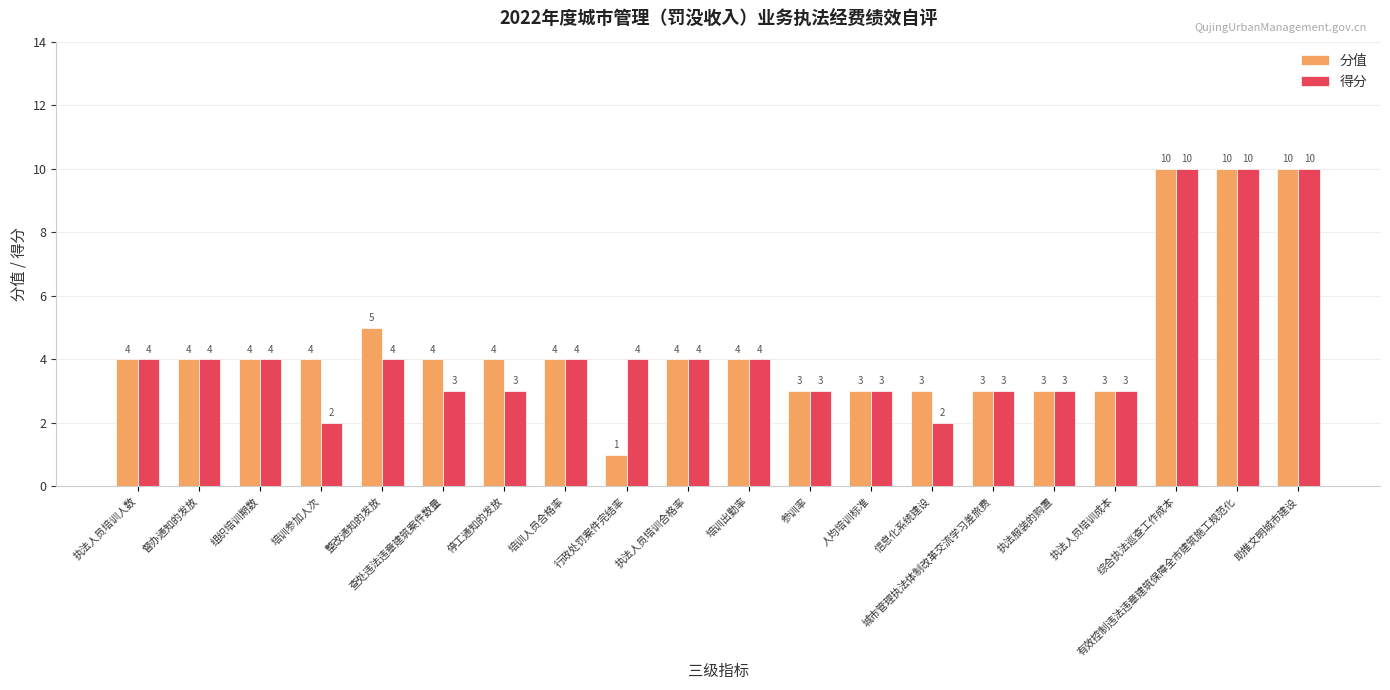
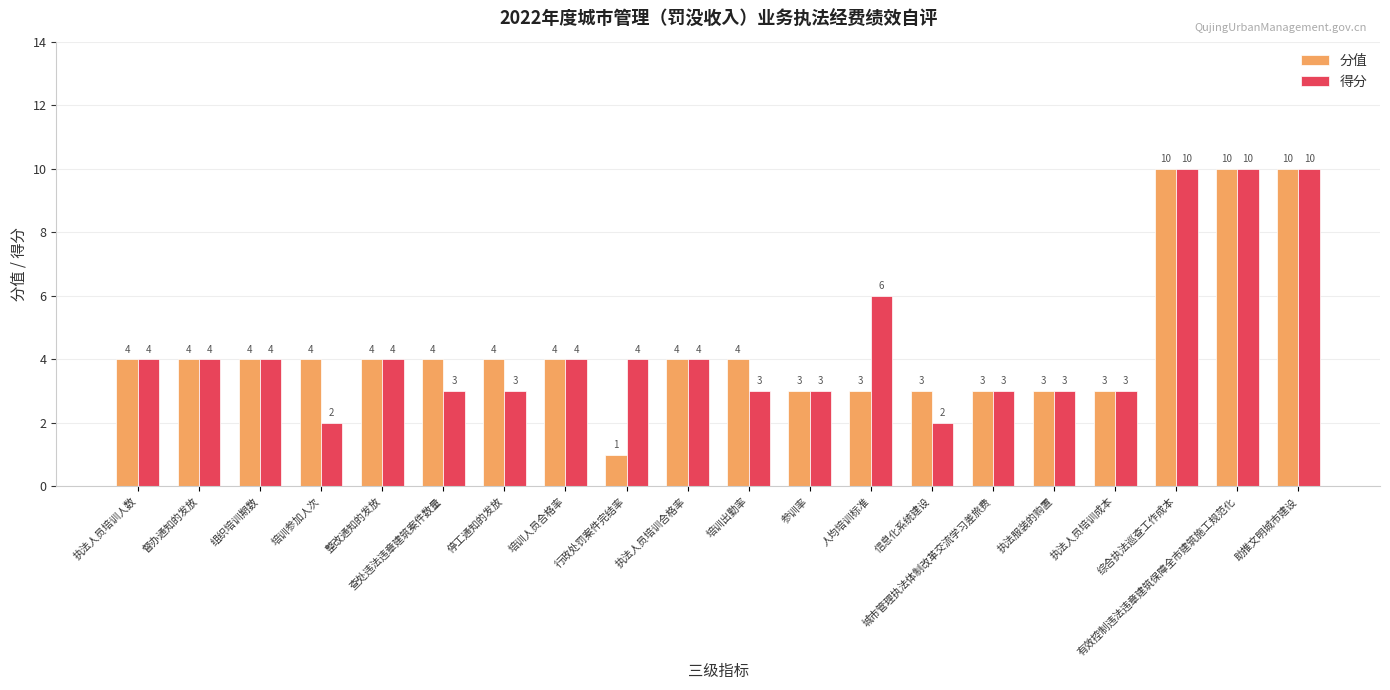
分值, 整改通知的发放: 5 -> 4
得分, 培训出勤率: 4 -> 3
得分, 人均培训标准: 3 -> 6
